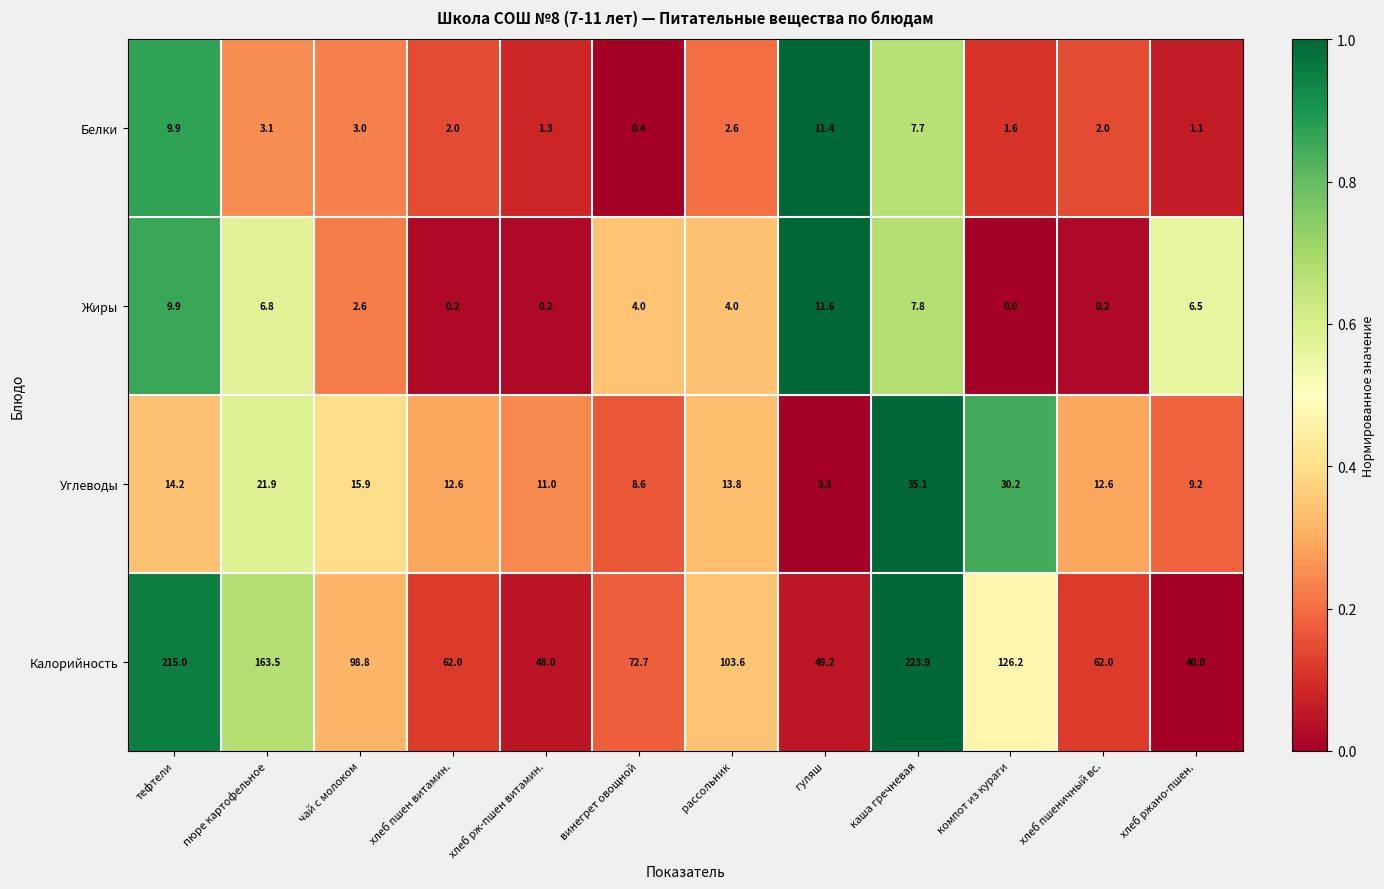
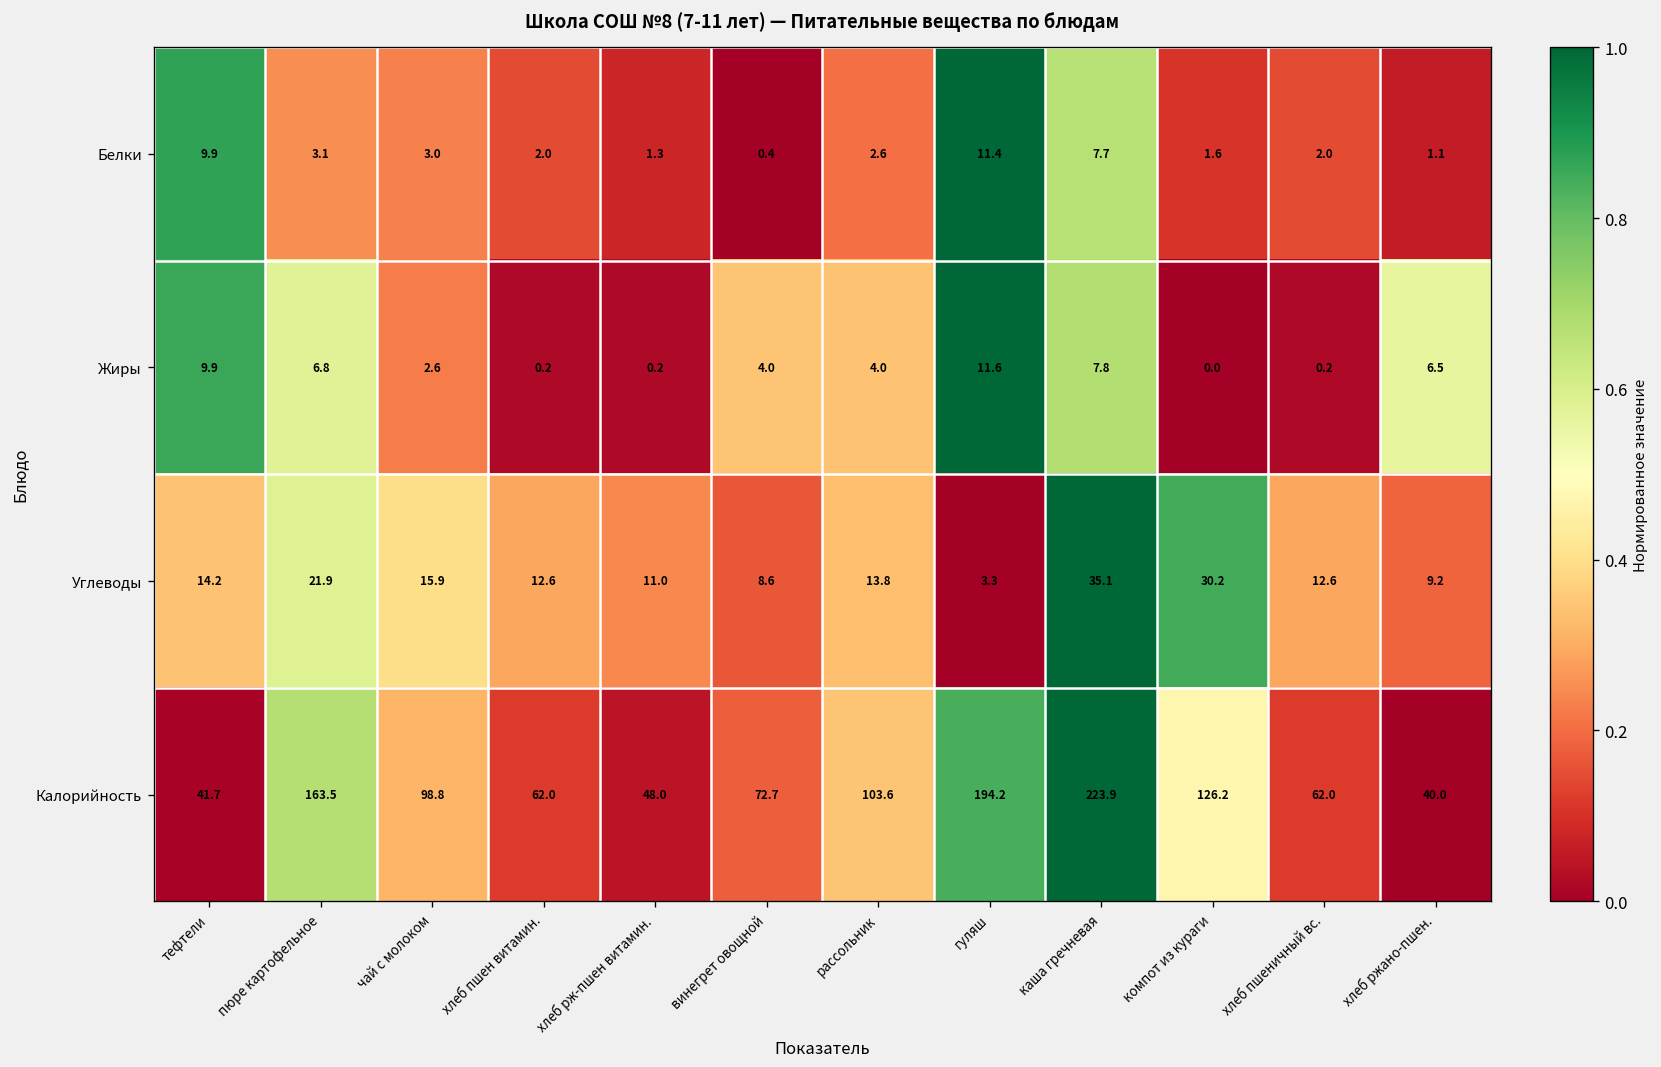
Калорийность, тефтели: 215.0 -> 41.7
Калорийность, гуляш: 49.2 -> 194.2
